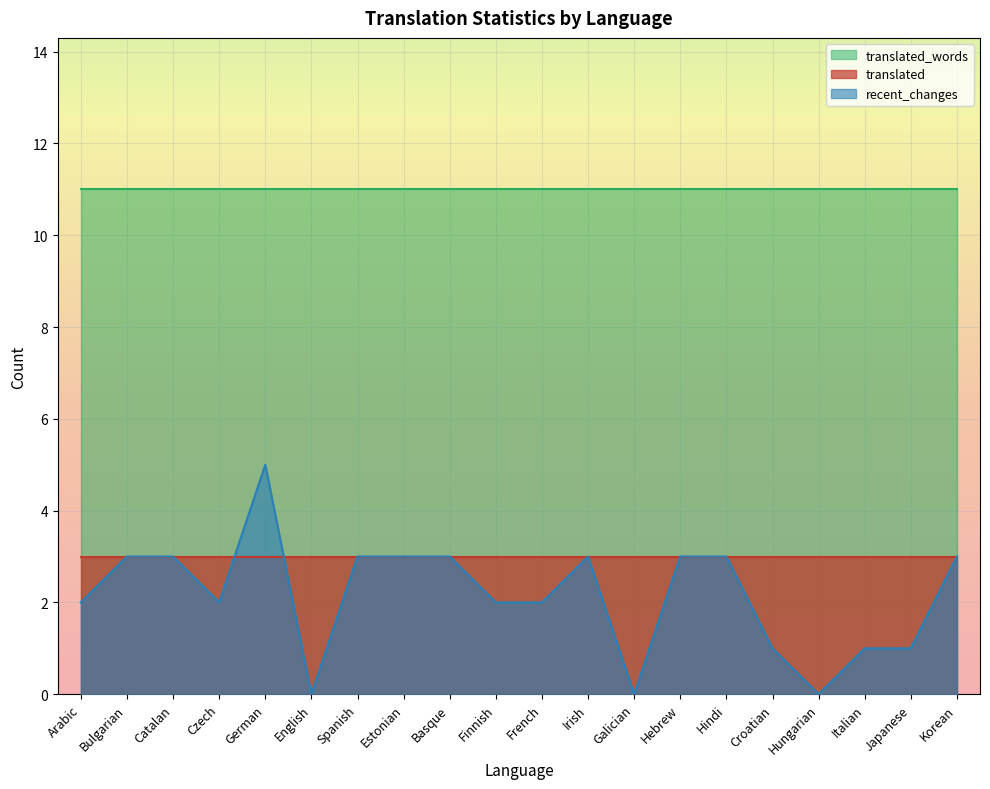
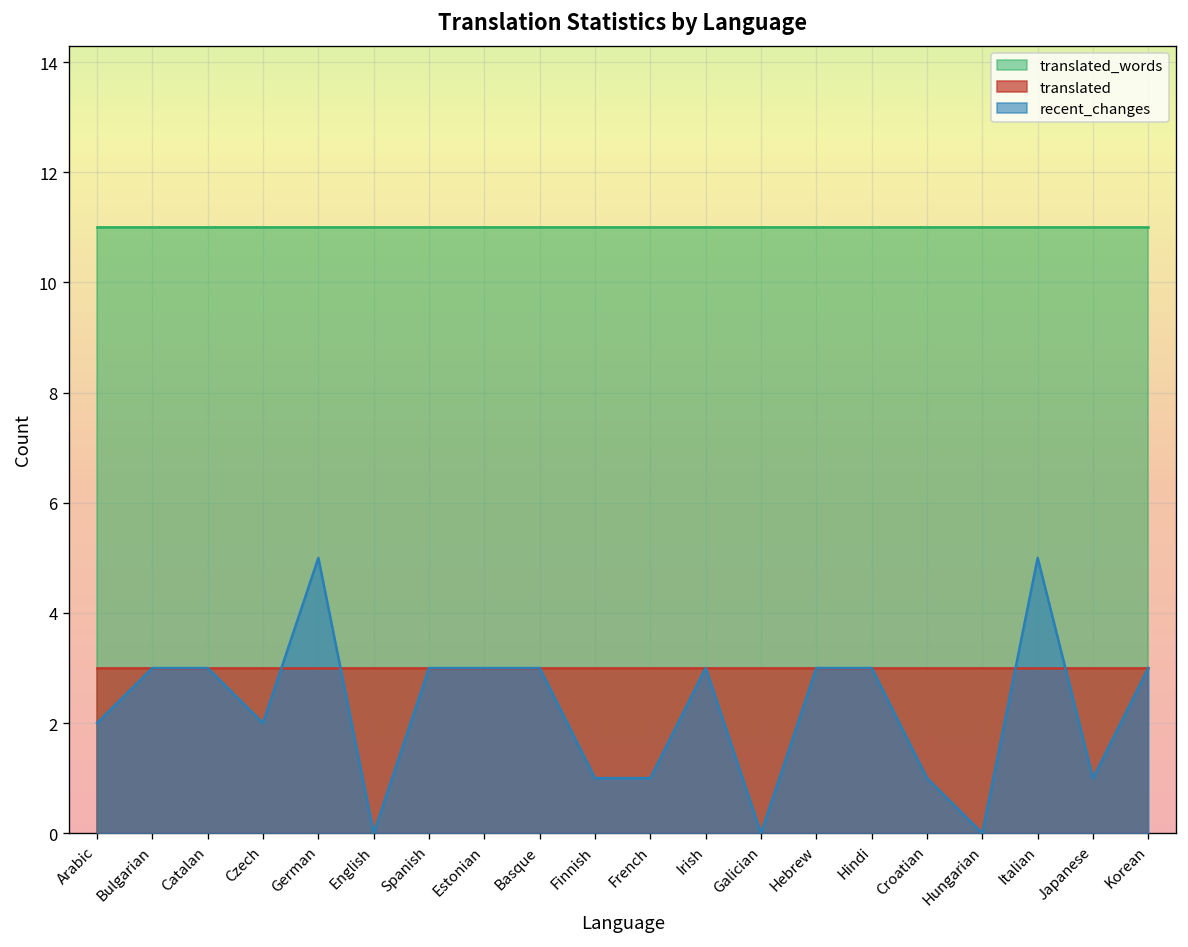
recent_changes, Finnish: 2 -> 1
recent_changes, French: 2 -> 1
recent_changes, Italian: 1 -> 5
